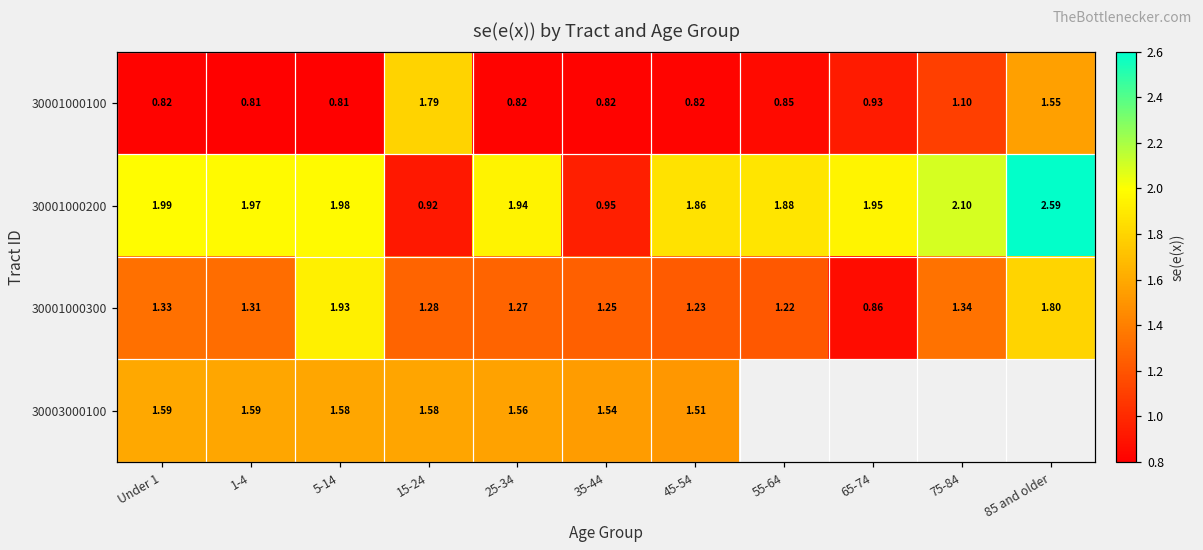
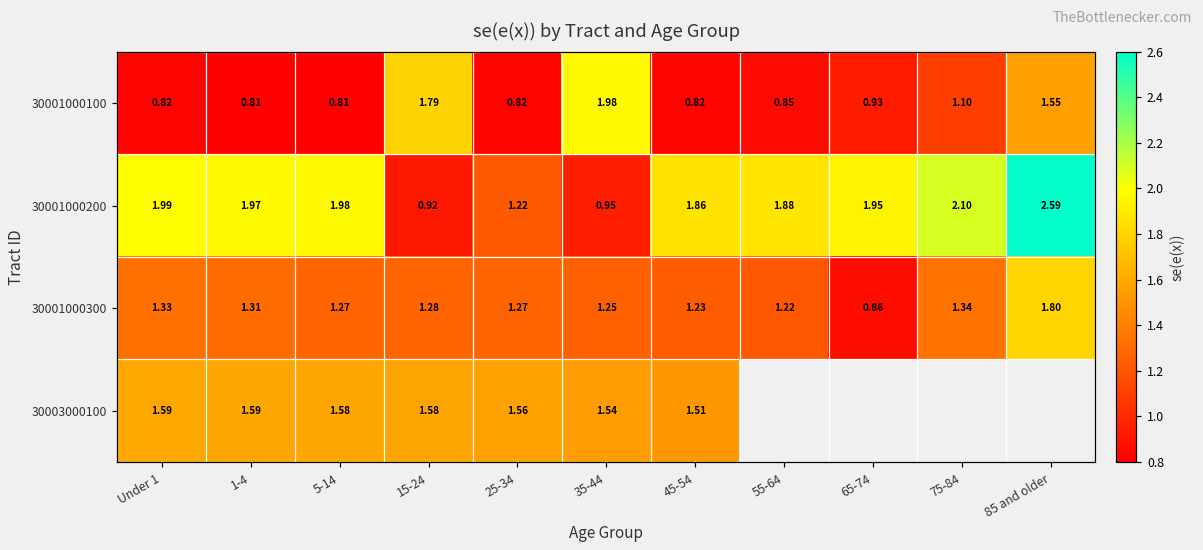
30001000100, 35-44: 0.82 -> 1.98
30001000200, 25-34: 1.94 -> 1.22
30001000300, 5-14: 1.93 -> 1.27
